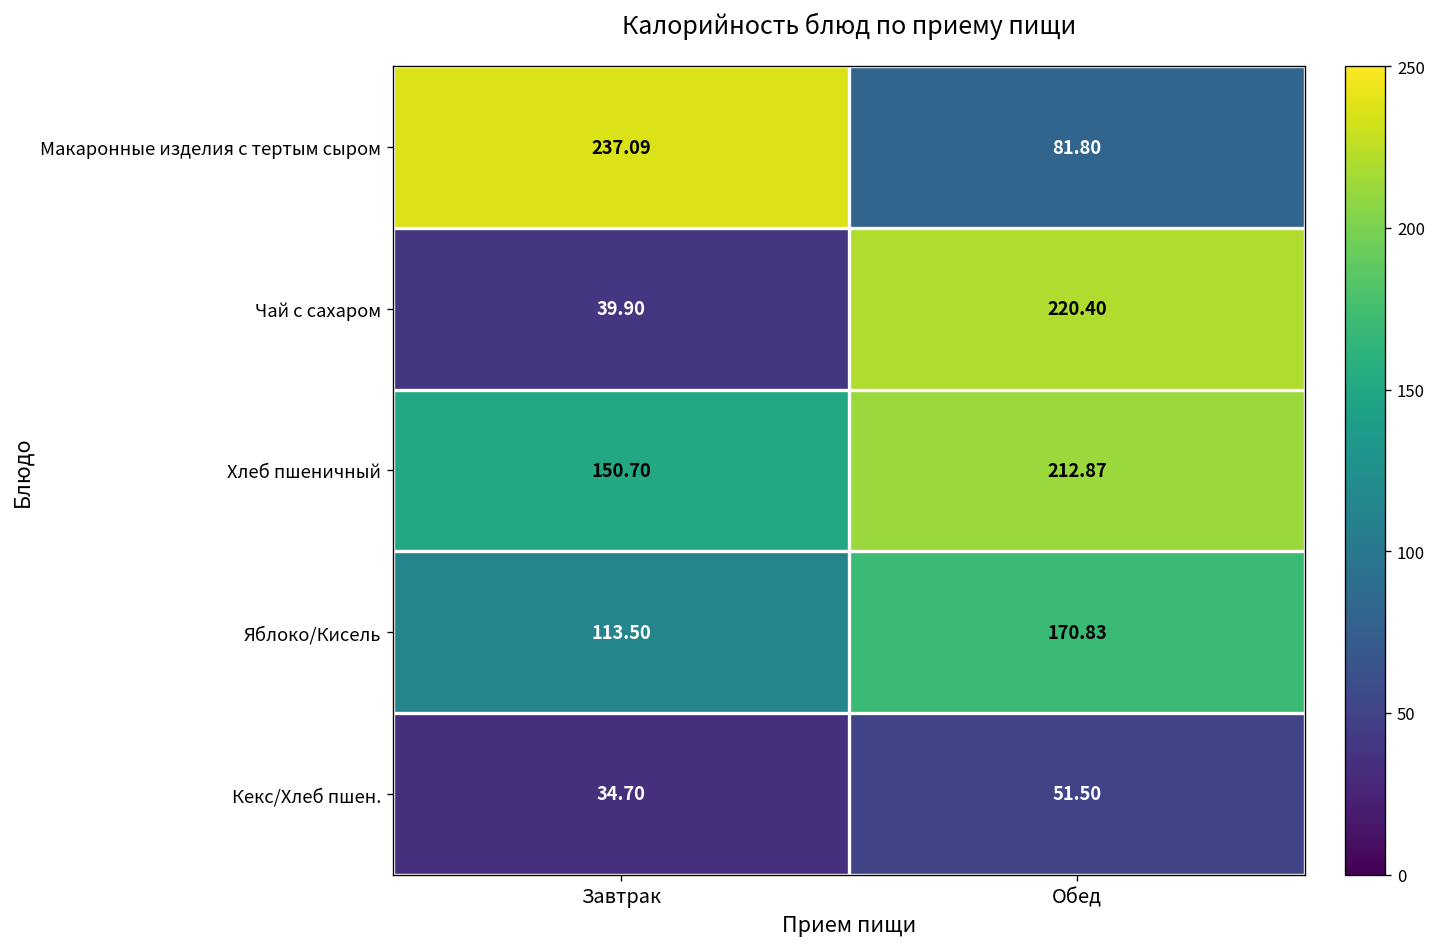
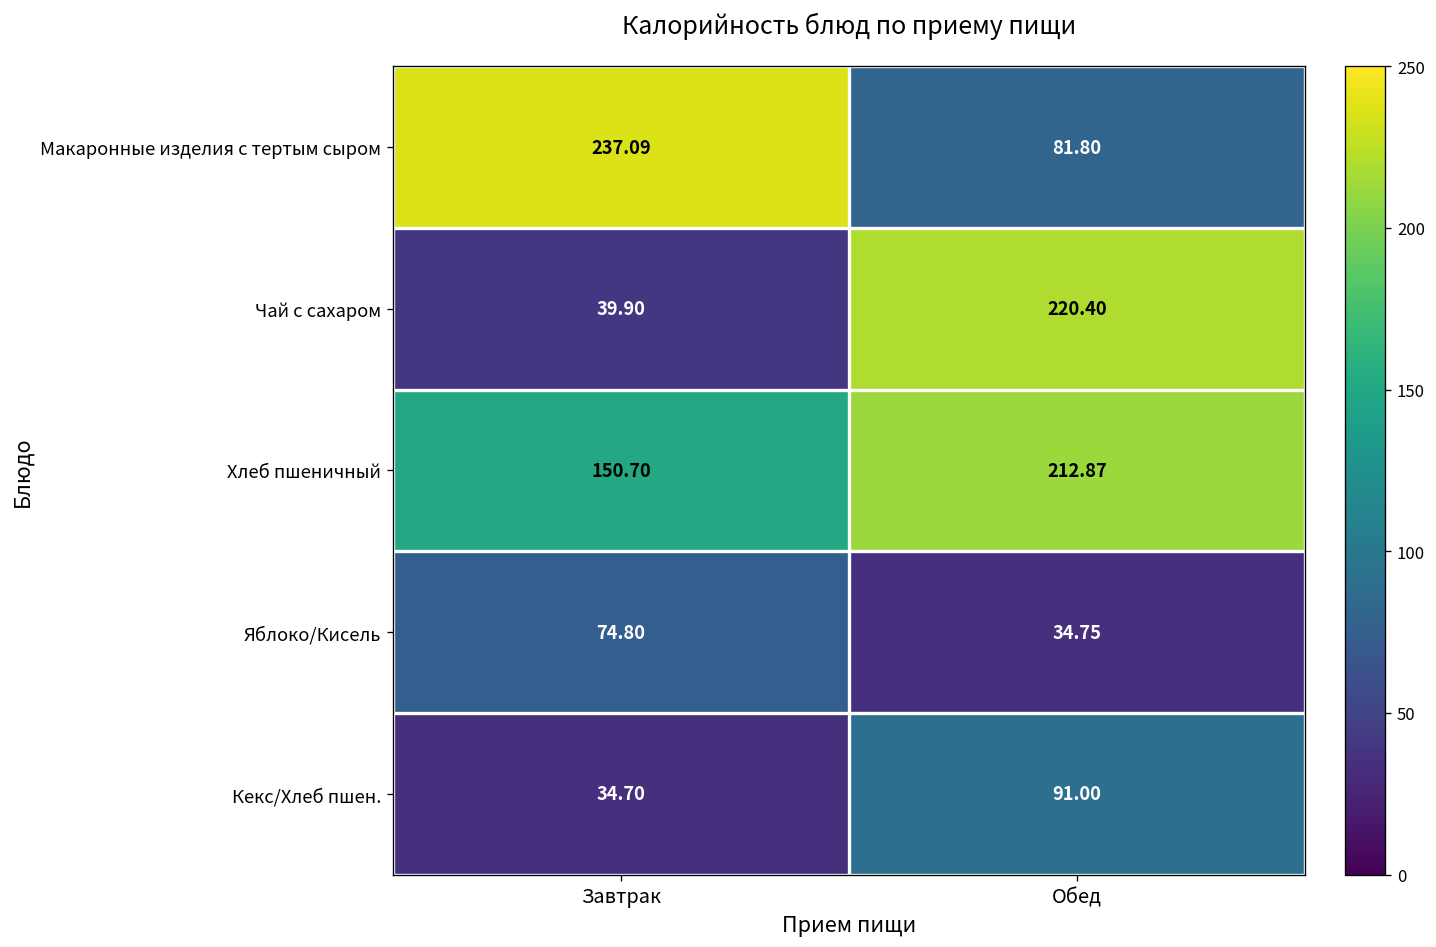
Яблоко/Кисель, Завтрак: 113.50 -> 74.80
Яблоко/Кисель, Обед: 170.83 -> 34.75
Кекс/Хлеб пшен., Обед: 51.50 -> 91.00
